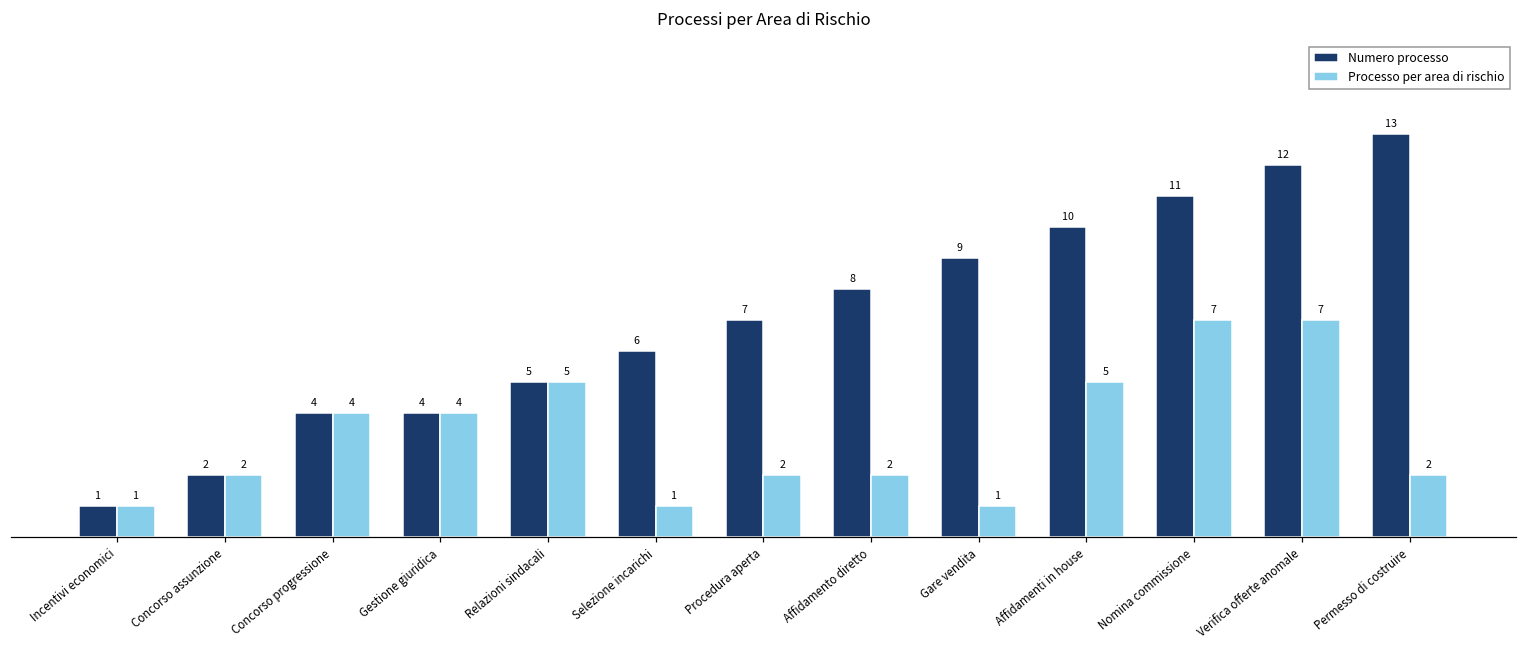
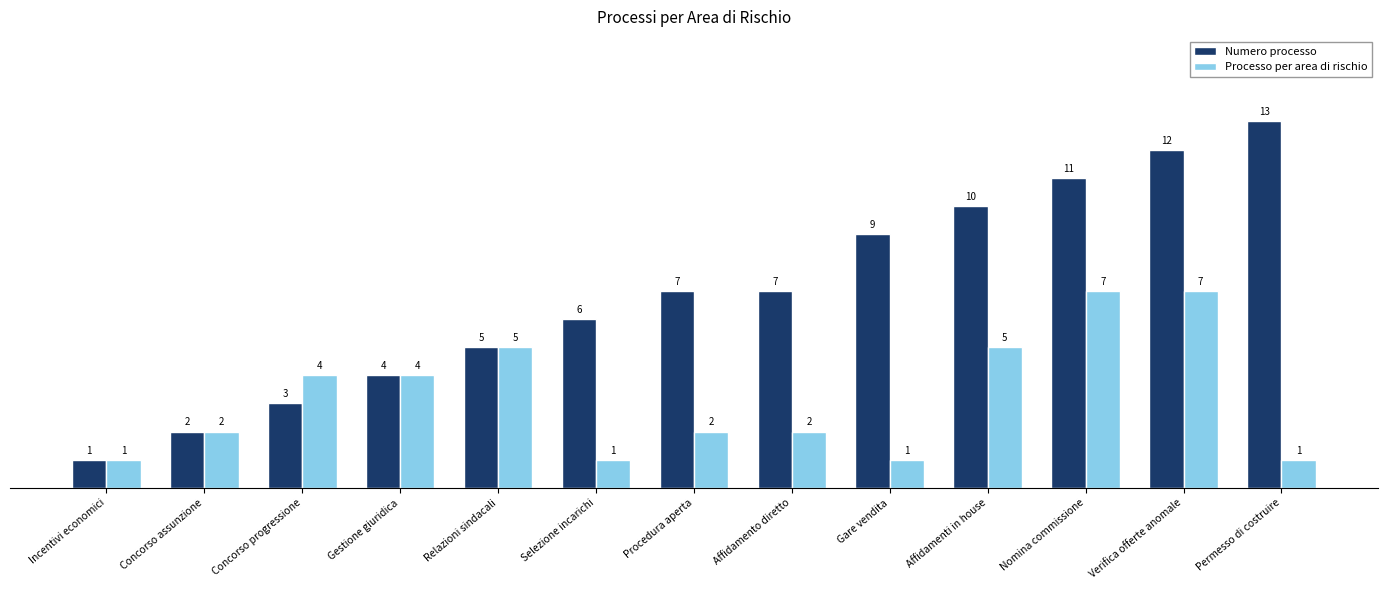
Numero processo, Concorso progressione: 4 -> 3
Numero processo, Affidamento diretto: 8 -> 7
Processo per area di rischio, Permesso di costruire: 2 -> 1
